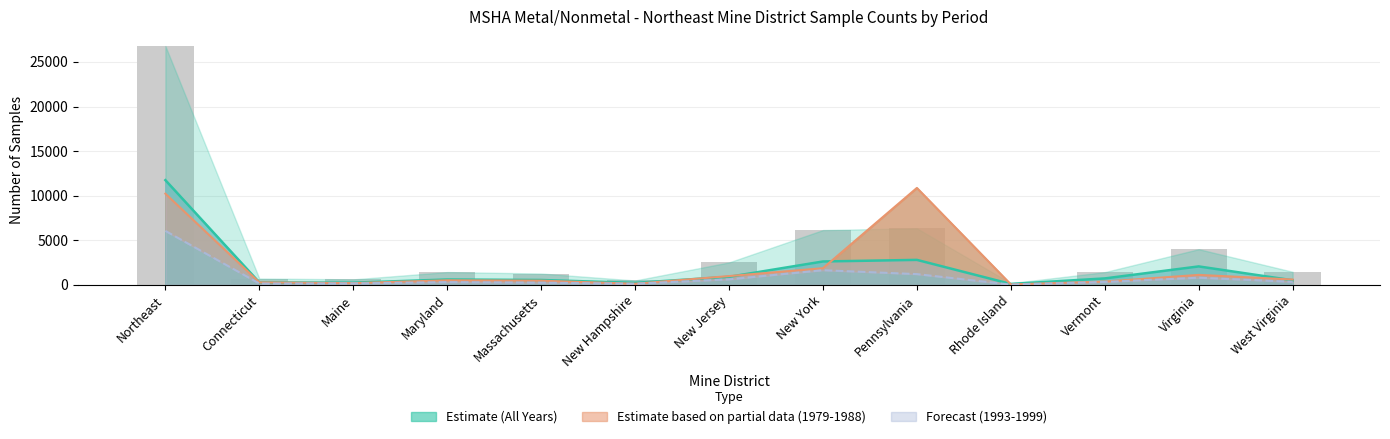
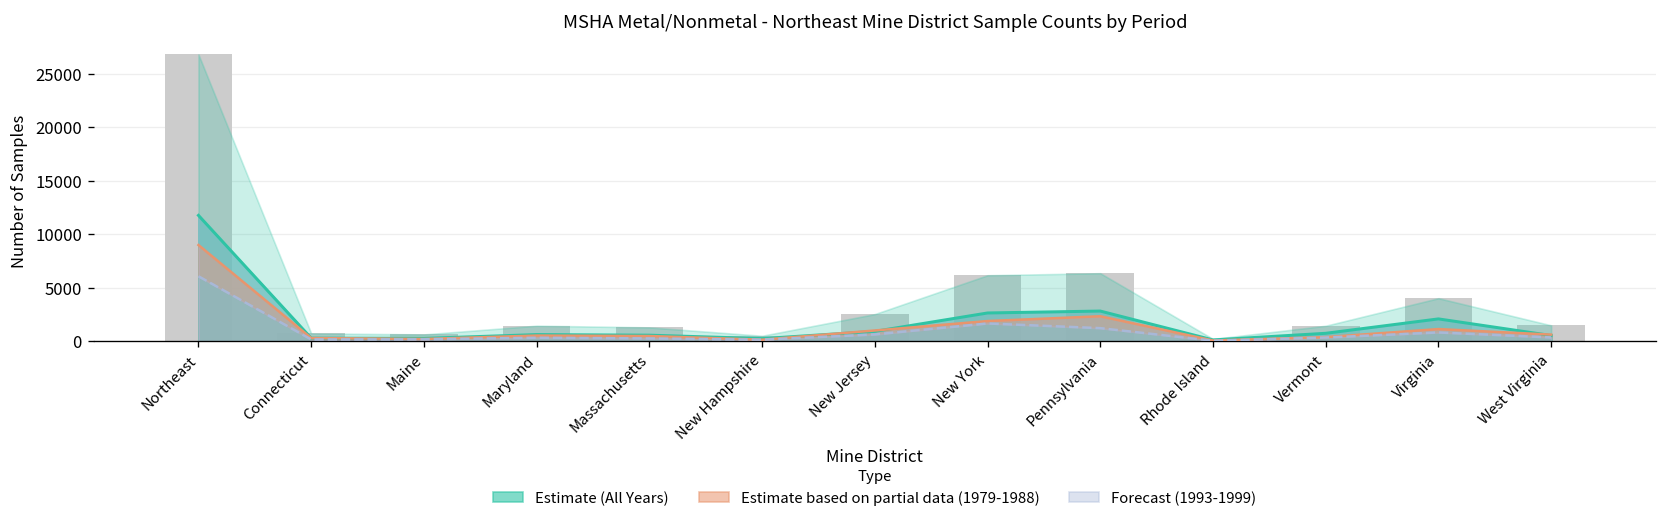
Estimate based on partial data (1979-1988), Northeast: 10000 -> 9000
Estimate based on partial data (1979-1988), Pennsylvania: 11000 -> 2000
